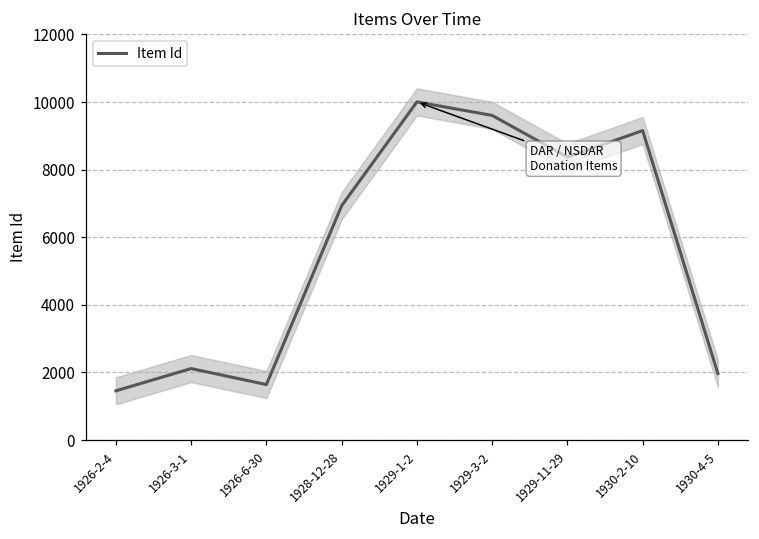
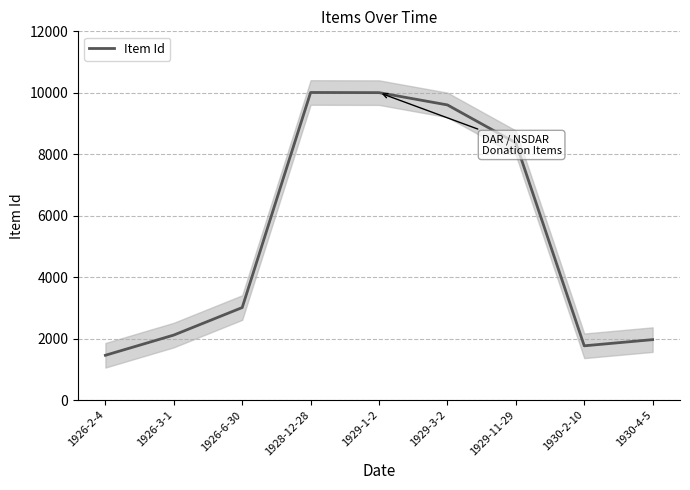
Item Id, 1926-6-30: 1600 -> 3000
Item Id, 1928-12-28: 6900 -> 10000
Item Id, 1930-2-10: 9200 -> 1800
